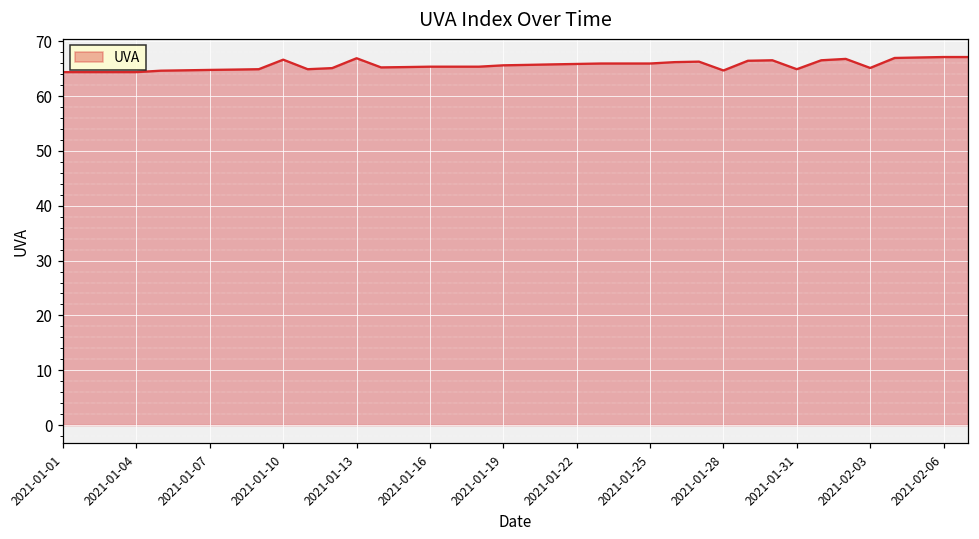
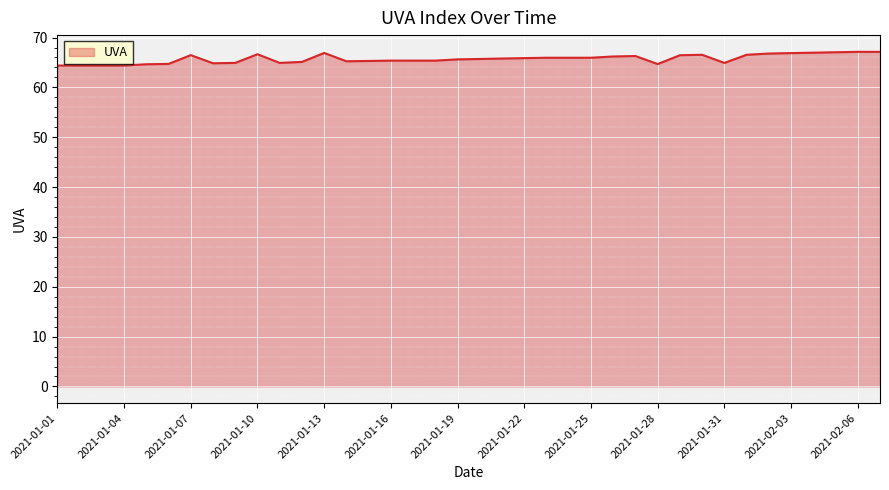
2021-01-07: 65 -> 66
2021-02-03: 65 -> 67
